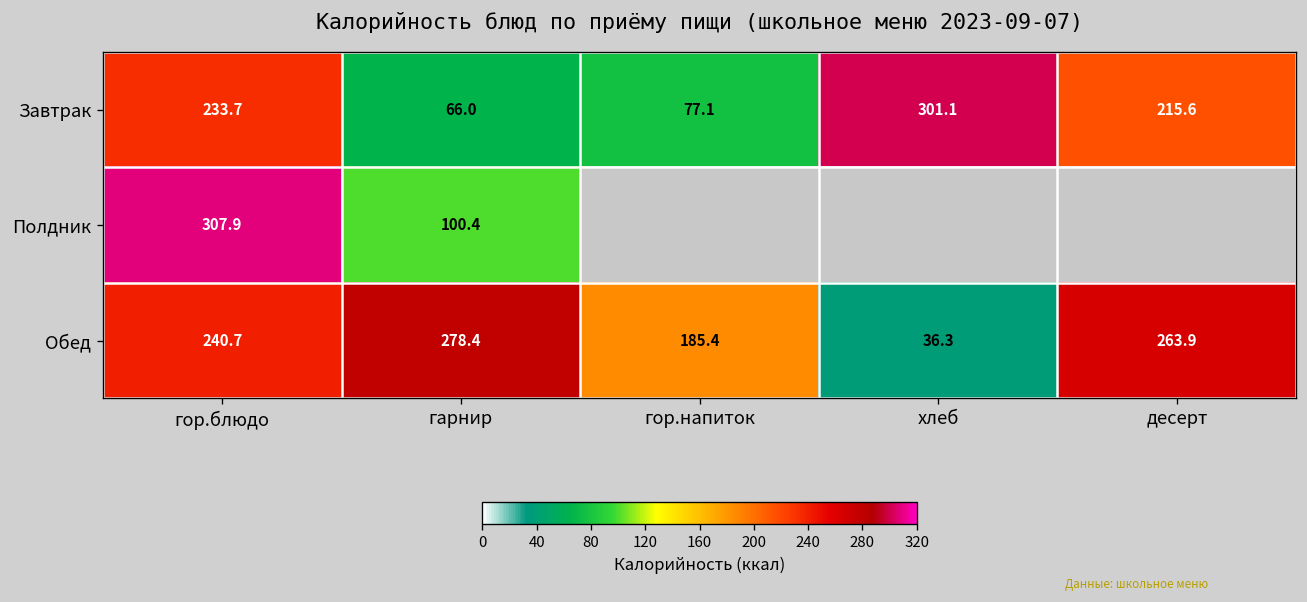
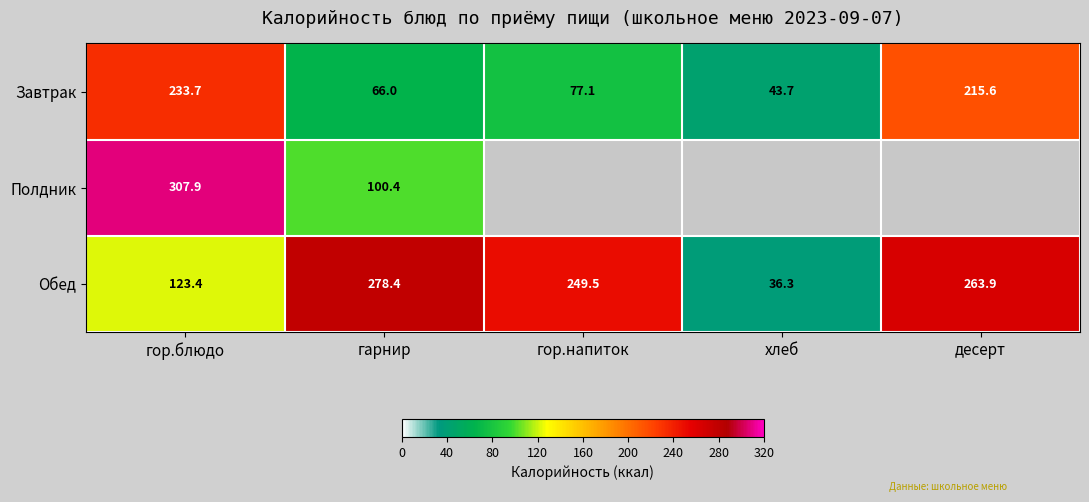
Завтрак, хлеб: 301.1 -> 43.7
Обед, гор.блюдо: 240.7 -> 123.4
Обед, гор.напиток: 185.4 -> 249.5
